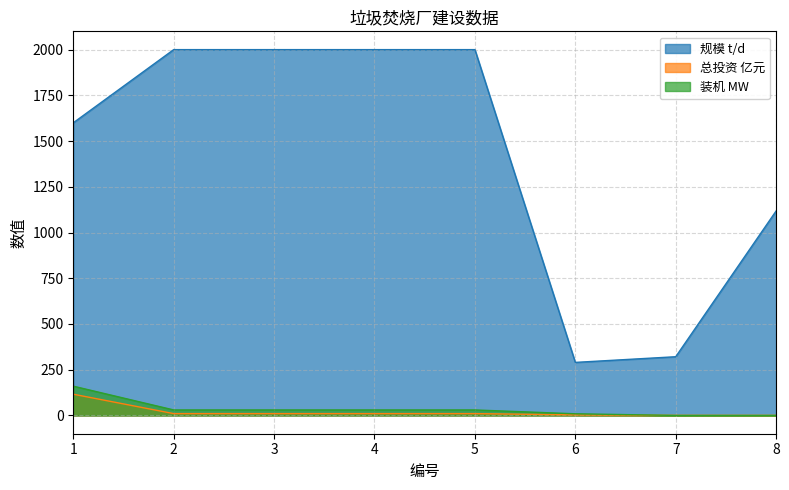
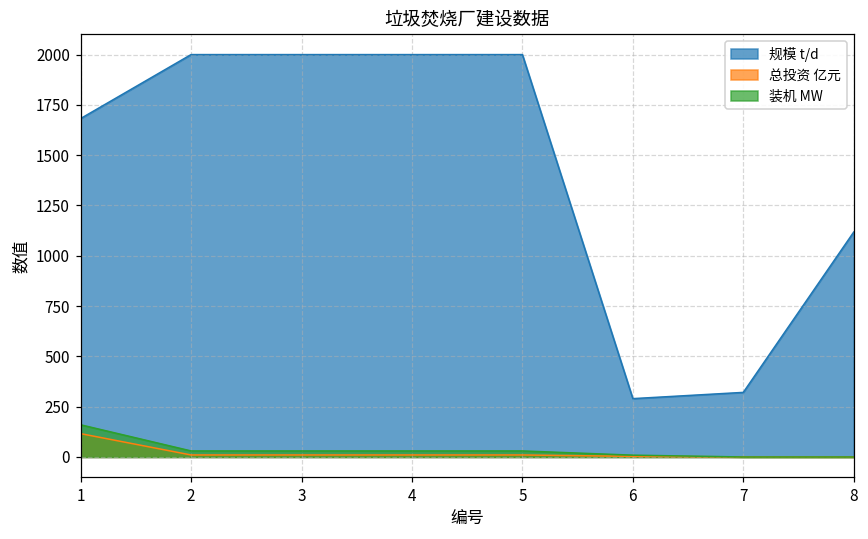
规模 t/d, 1: 1600 -> 1680
